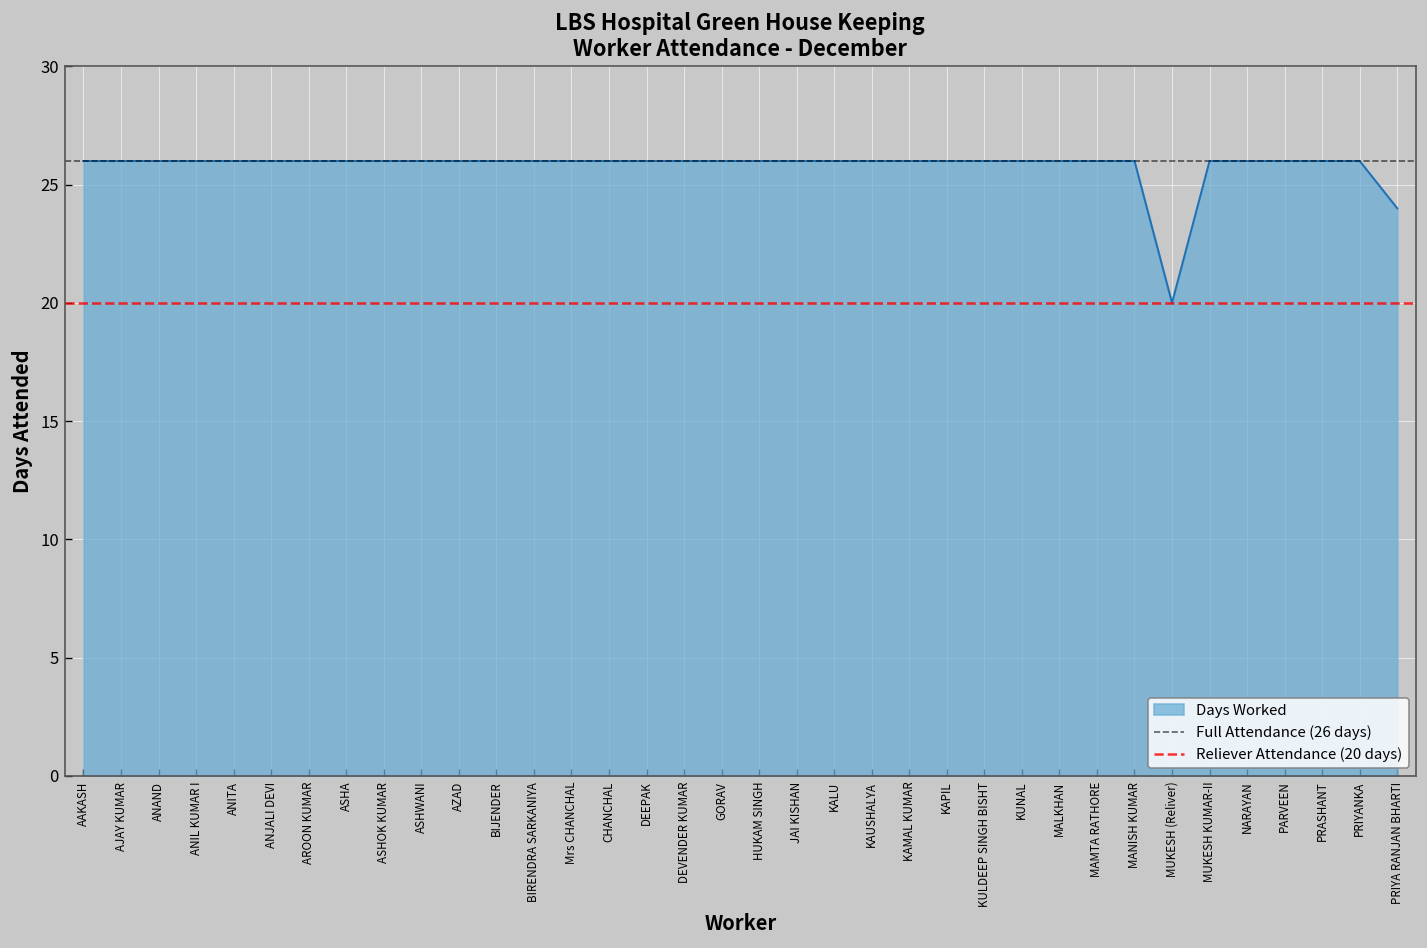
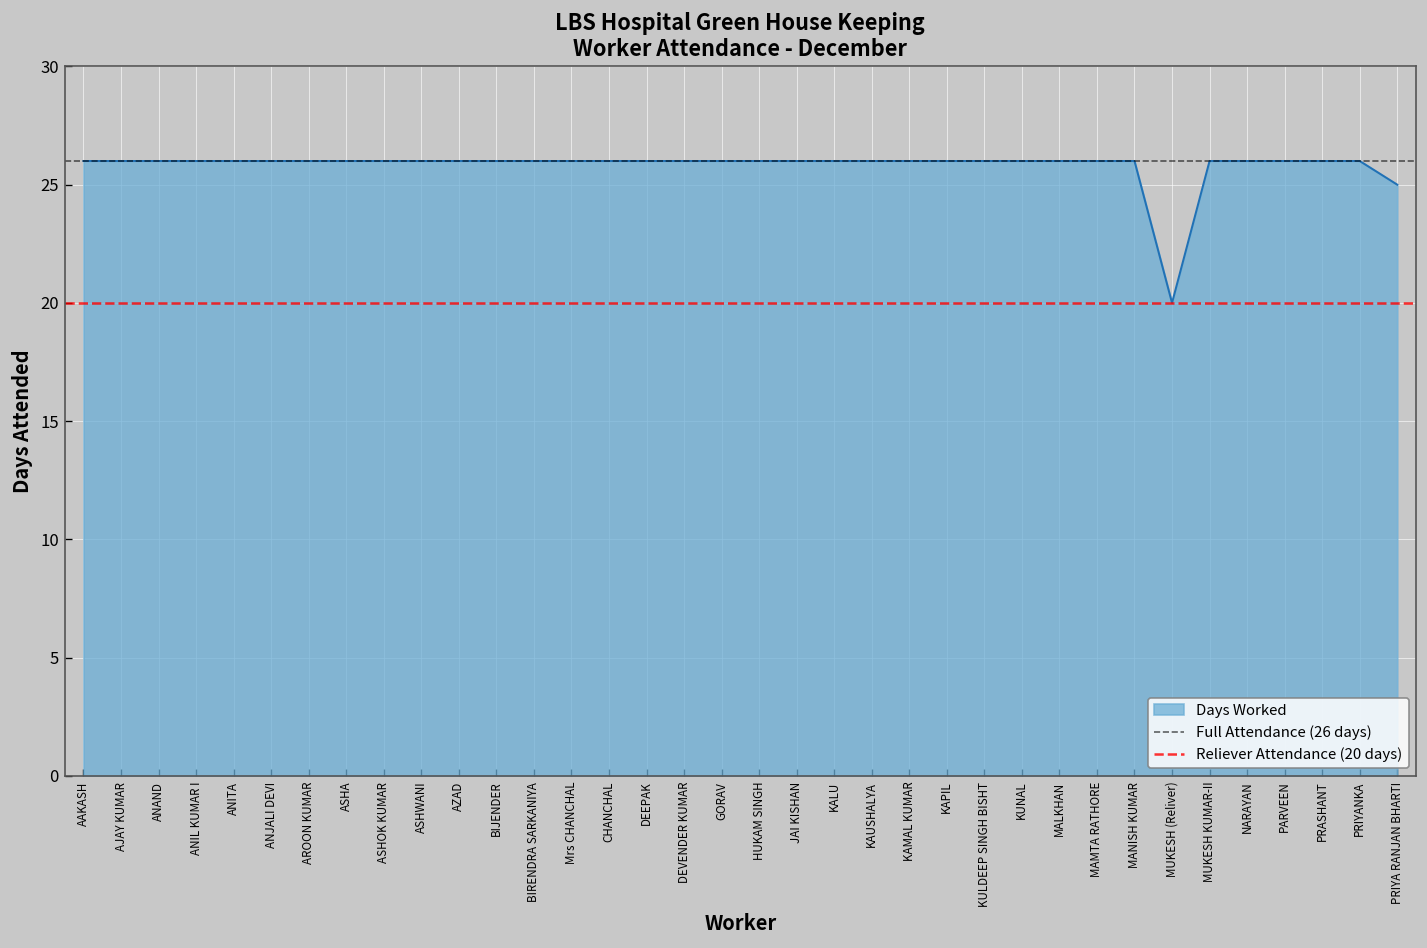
PRIYA RANJAN BHARTI: 24 -> 25
